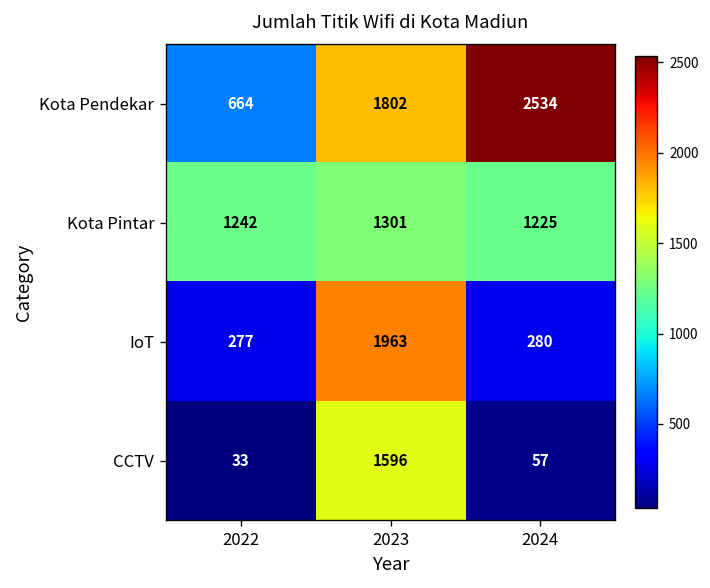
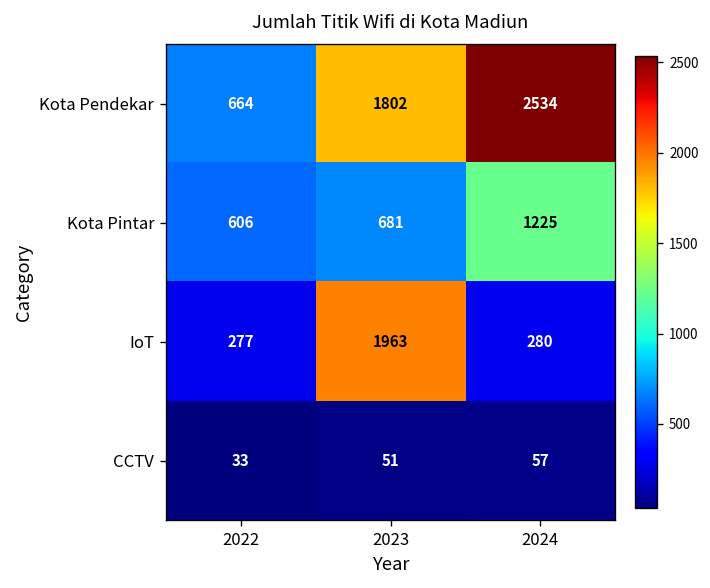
Kota Pintar, 2022: 1242 -> 606
Kota Pintar, 2023: 1301 -> 681
CCTV, 2023: 1596 -> 51
